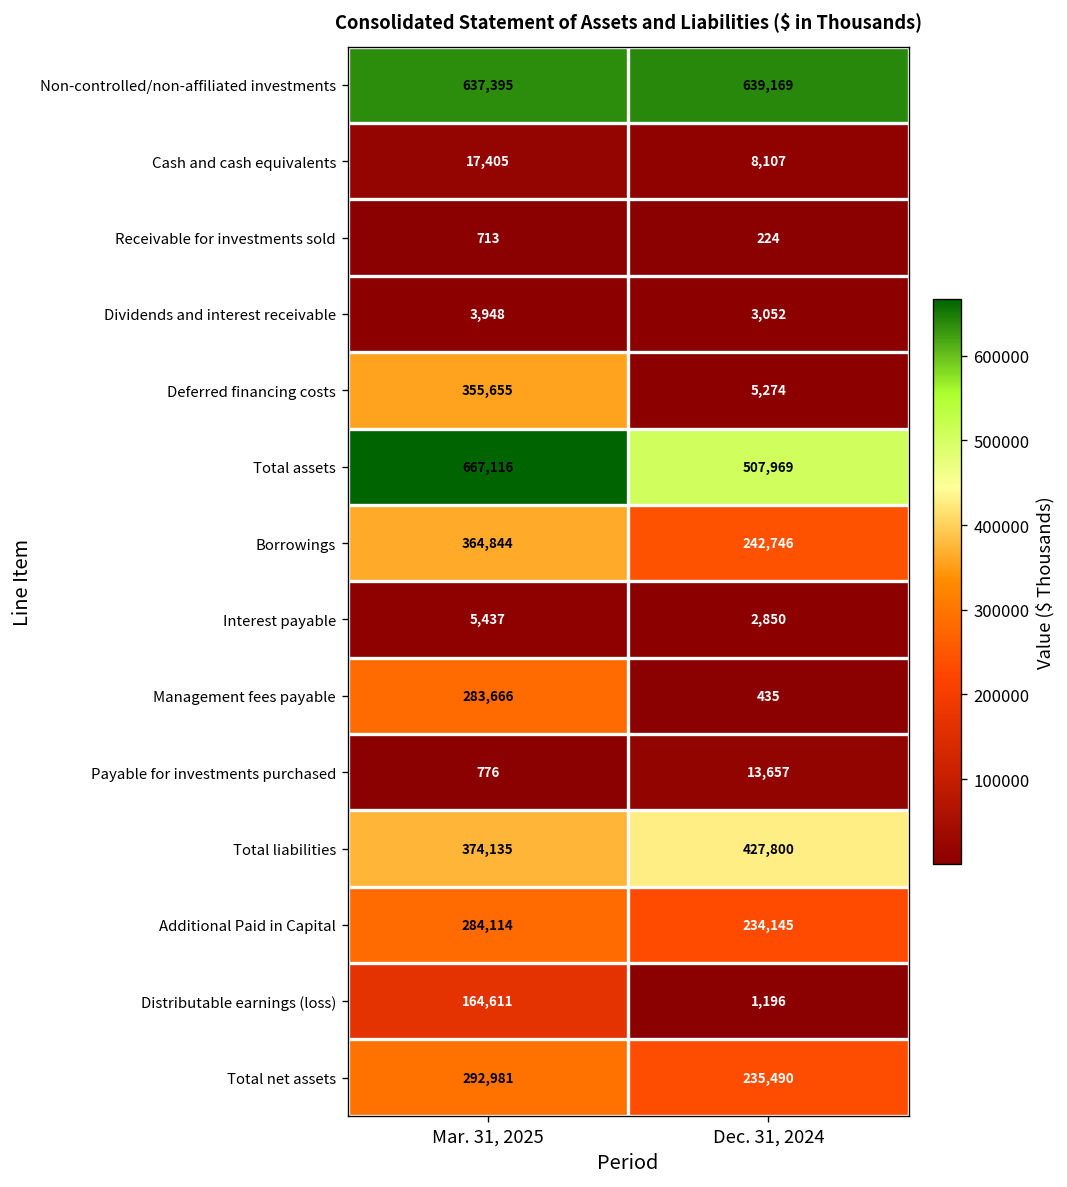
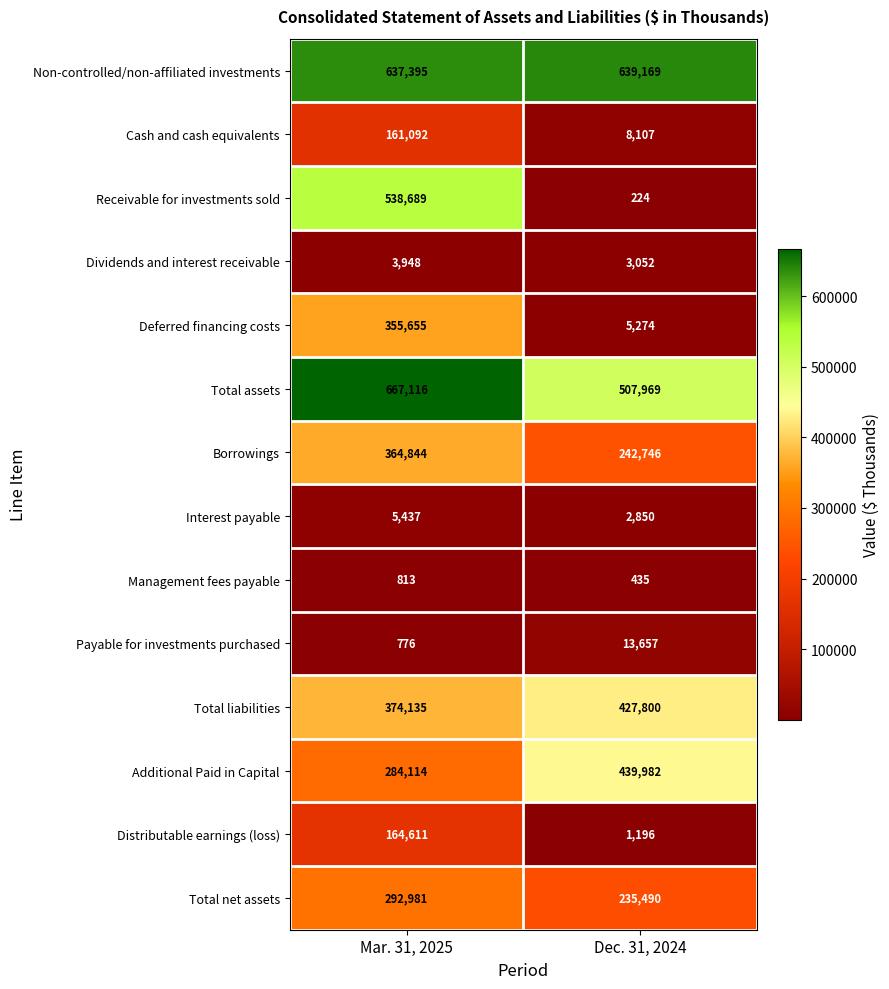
Cash and cash equivalents, Mar. 31, 2025: 17,405 -> 161,092
Receivable for investments sold, Mar. 31, 2025: 713 -> 538,689
Management fees payable, Mar. 31, 2025: 283,666 -> 813
Additional Paid in Capital, Dec. 31, 2024: 234,145 -> 439,982
